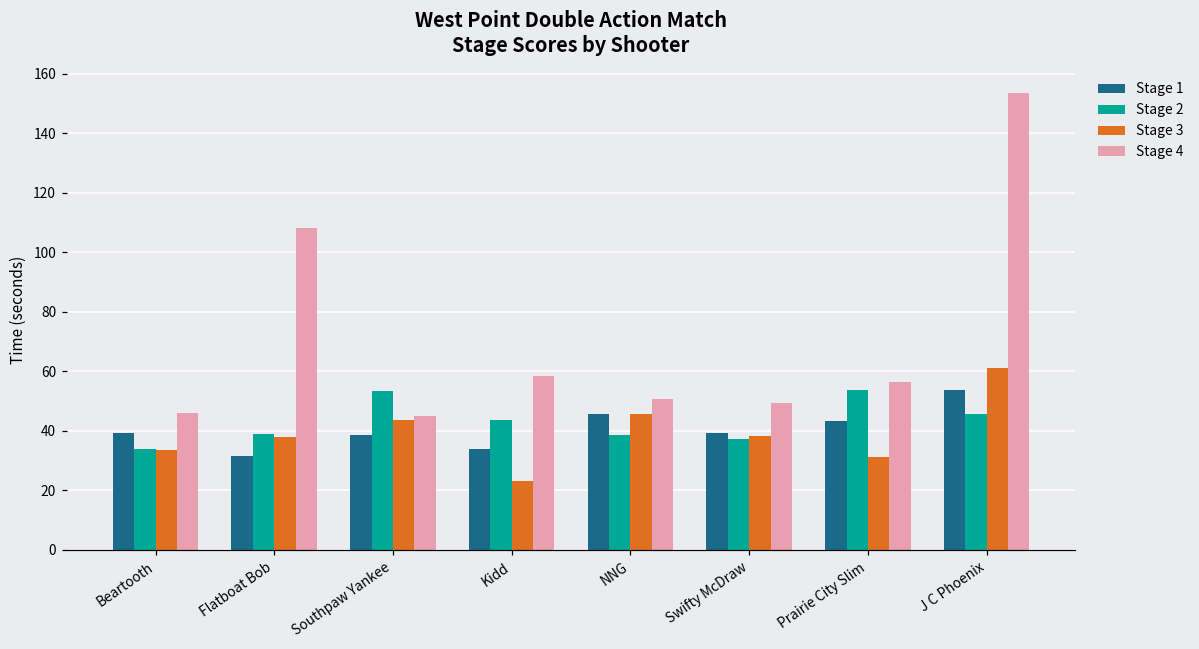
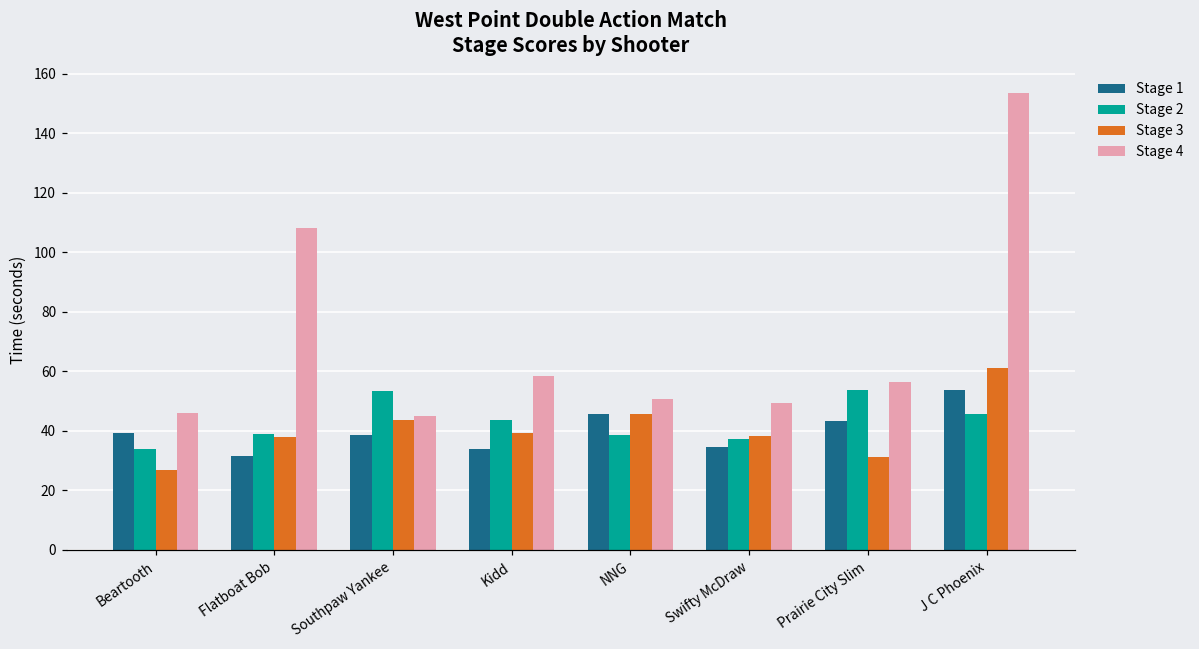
Stage 3, Beartooth: 34 -> 27
Stage 3, Kidd: 23 -> 39
Stage 1, Swifty McDraw: 39 -> 35
